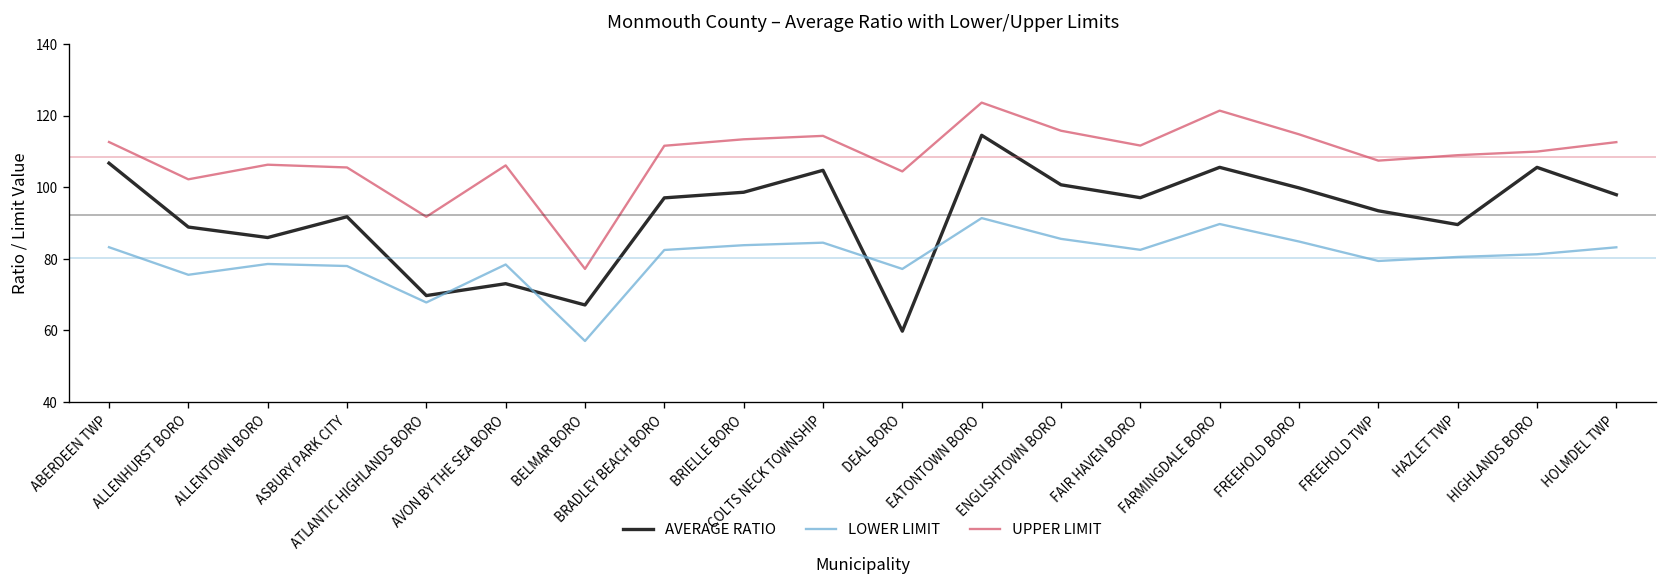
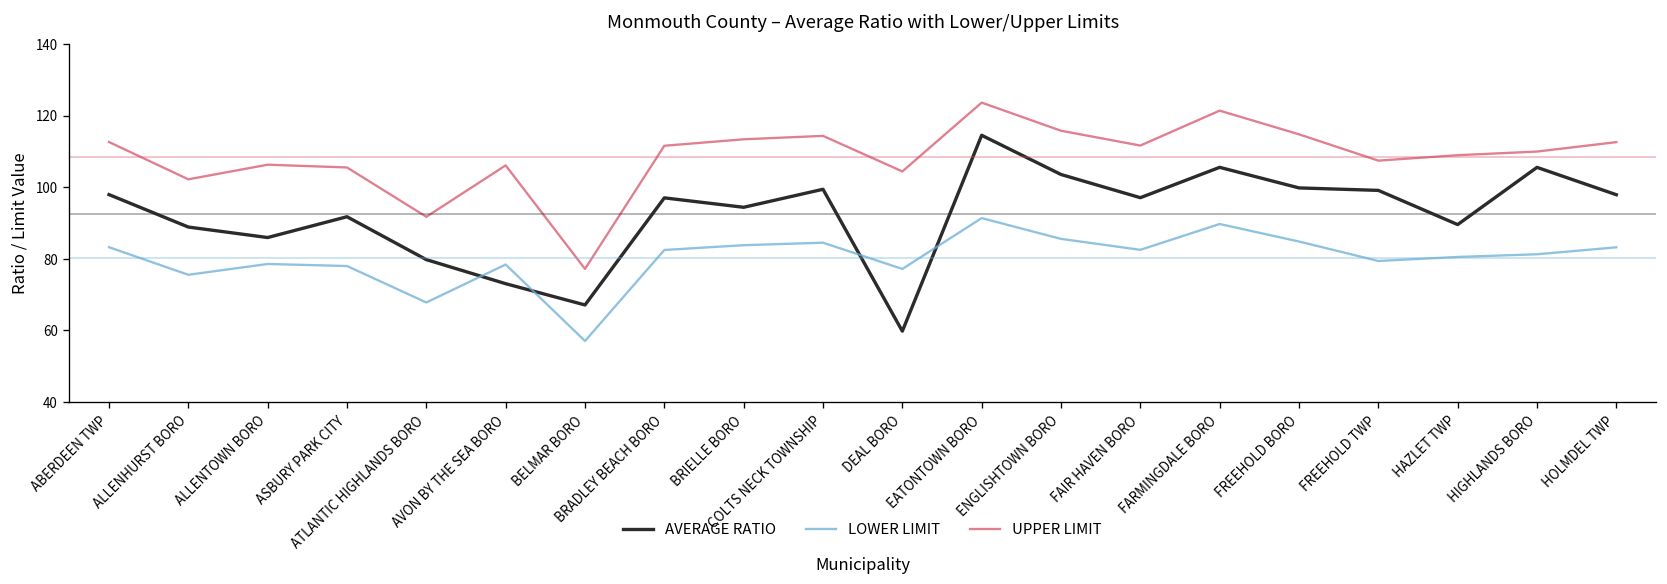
AVERAGE RATIO, ABERDEEN TWP: 107 -> 98
AVERAGE RATIO, ATLANTIC HIGHLANDS BORO: 70 -> 80
AVERAGE RATIO, BRIELLE BORO: 99 -> 94
AVERAGE RATIO, COLTS NECK TOWNSHIP: 105 -> 99
AVERAGE RATIO, ENGLISHTOWN BORO: 101 -> 104
AVERAGE RATIO, FREEHOLD TWP: 93 -> 99
